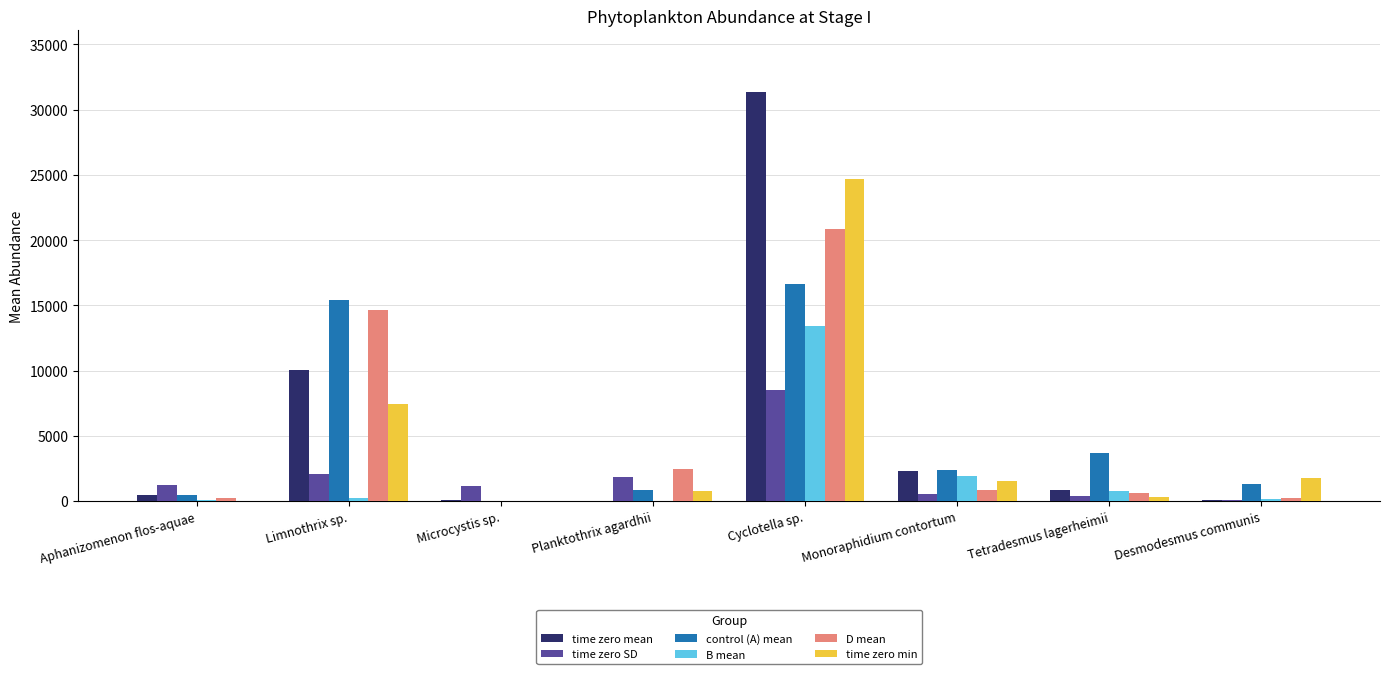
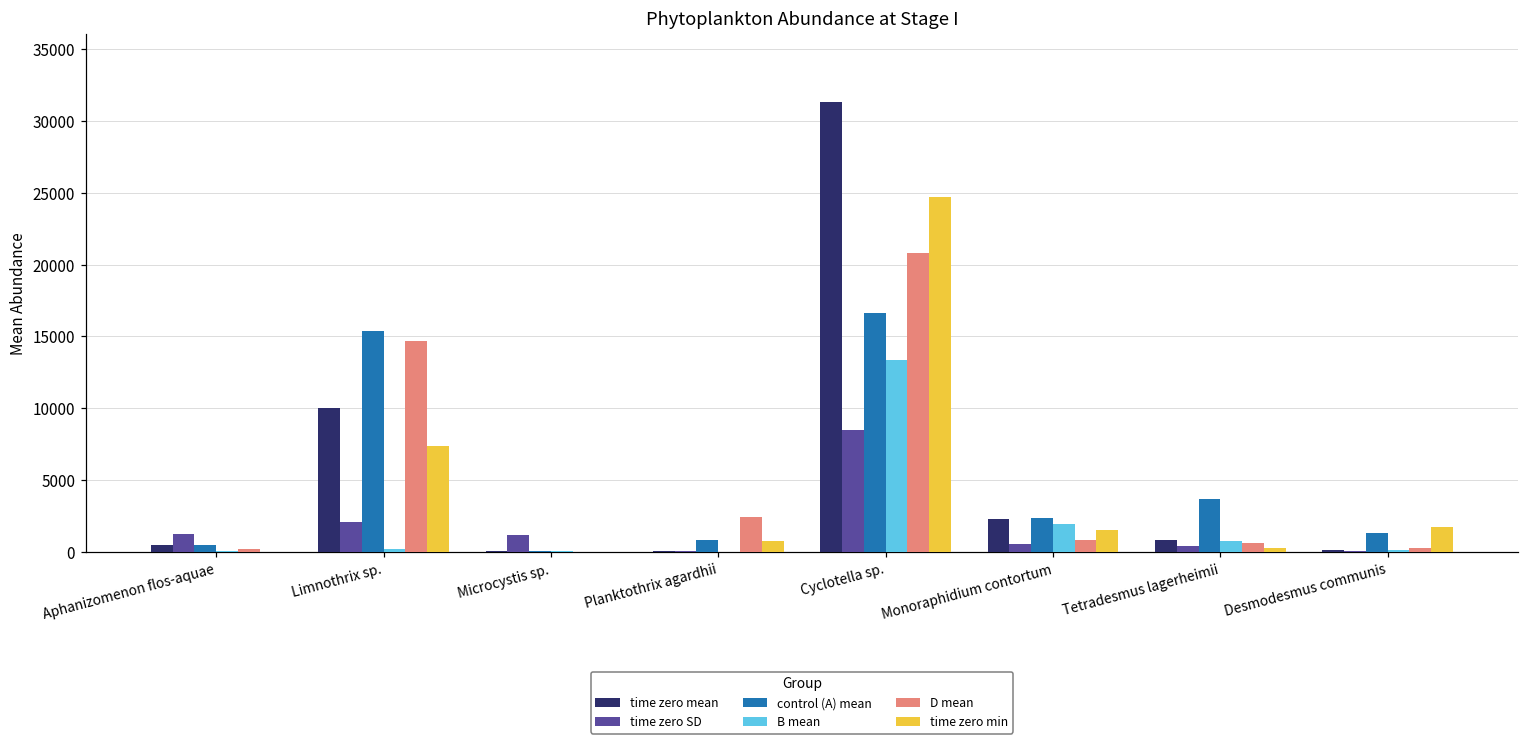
time zero SD, Planktothrix agardhii: 1800 -> 0
